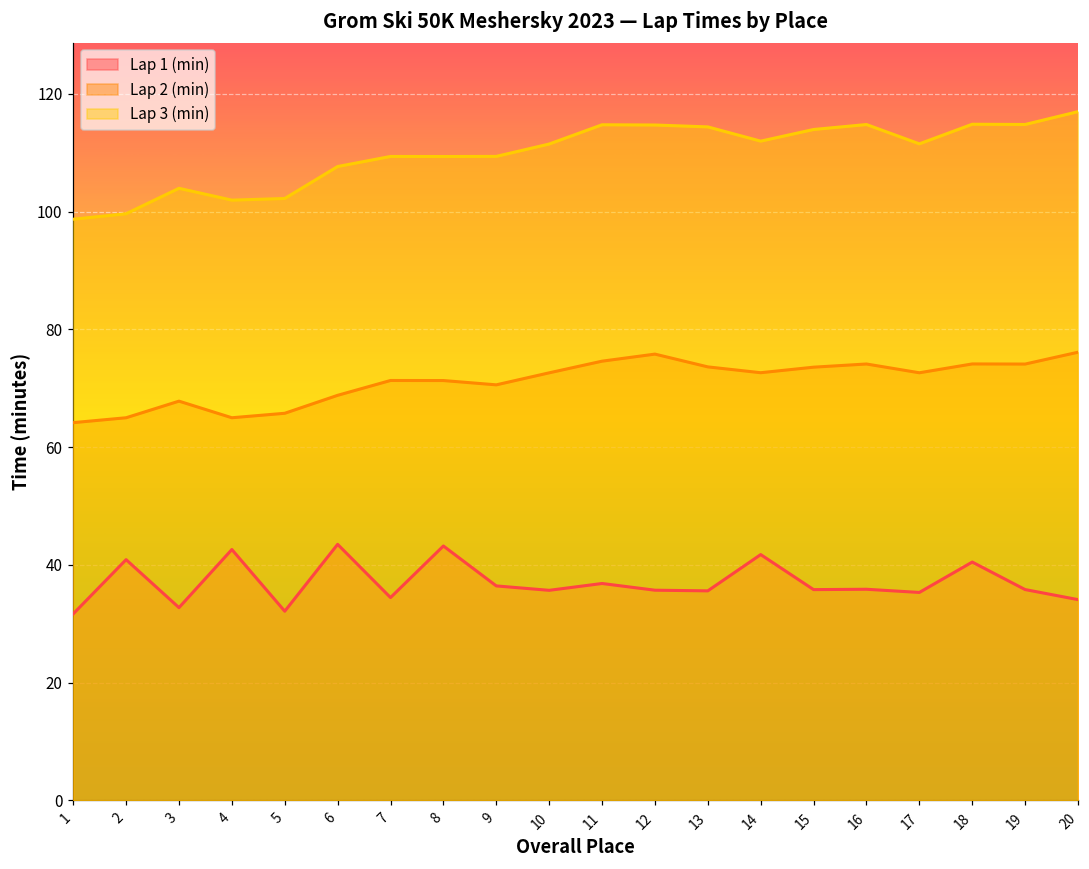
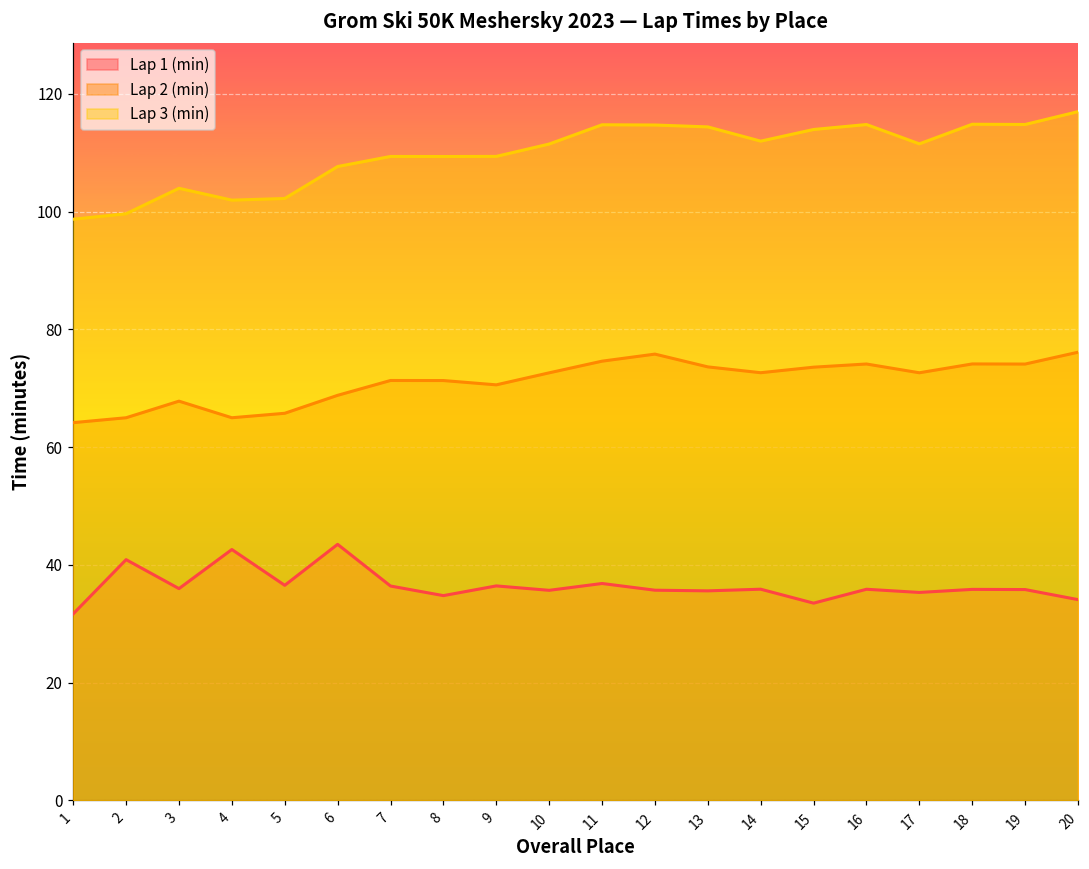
Lap 1 (min), 3: 33 -> 36
Lap 1 (min), 5: 32 -> 37
Lap 1 (min), 7: 34 -> 36
Lap 1 (min), 8: 43 -> 35
Lap 1 (min), 14: 42 -> 36
Lap 1 (min), 15: 36 -> 34
Lap 1 (min), 18: 40 -> 36
